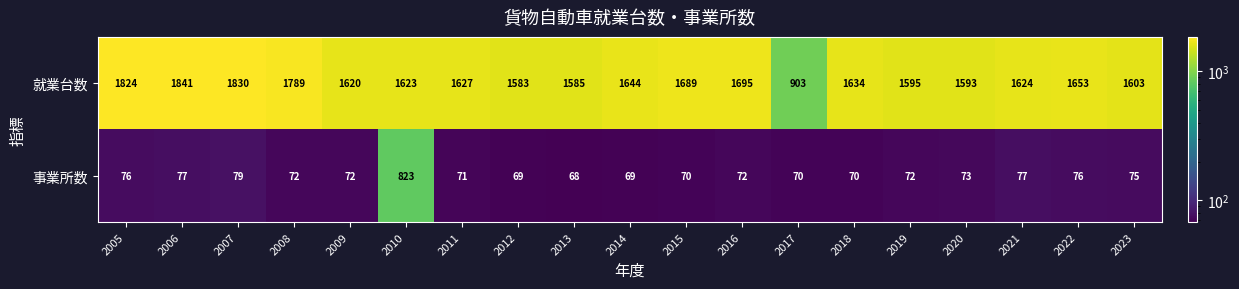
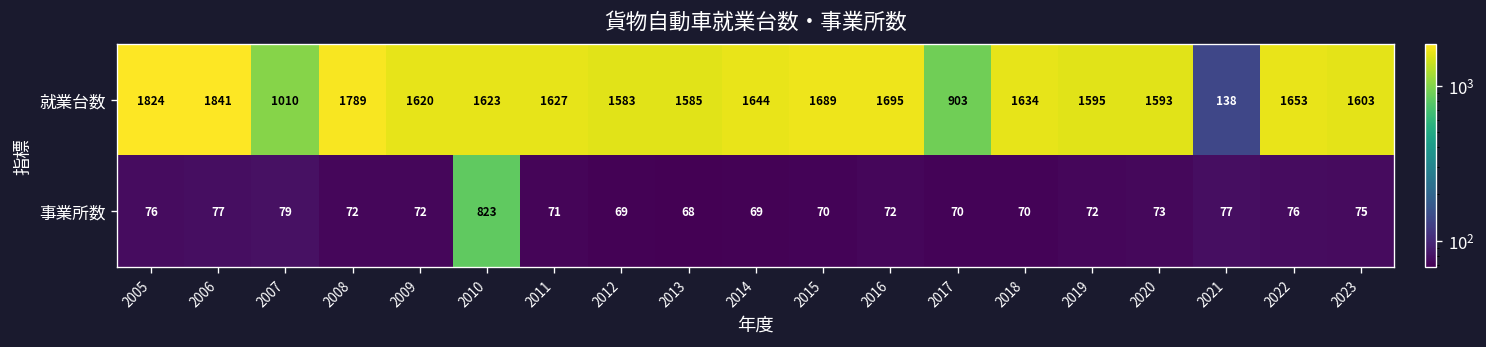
就業台数, 2007: 1830 -> 1010
就業台数, 2021: 1624 -> 138
